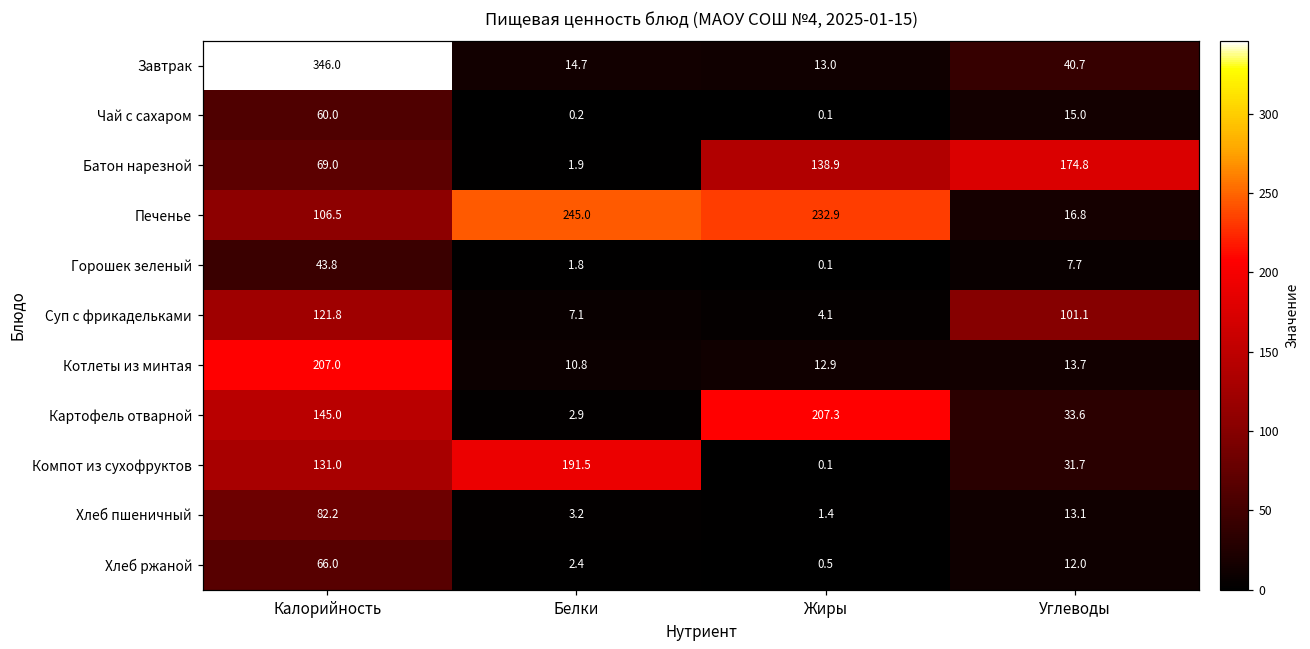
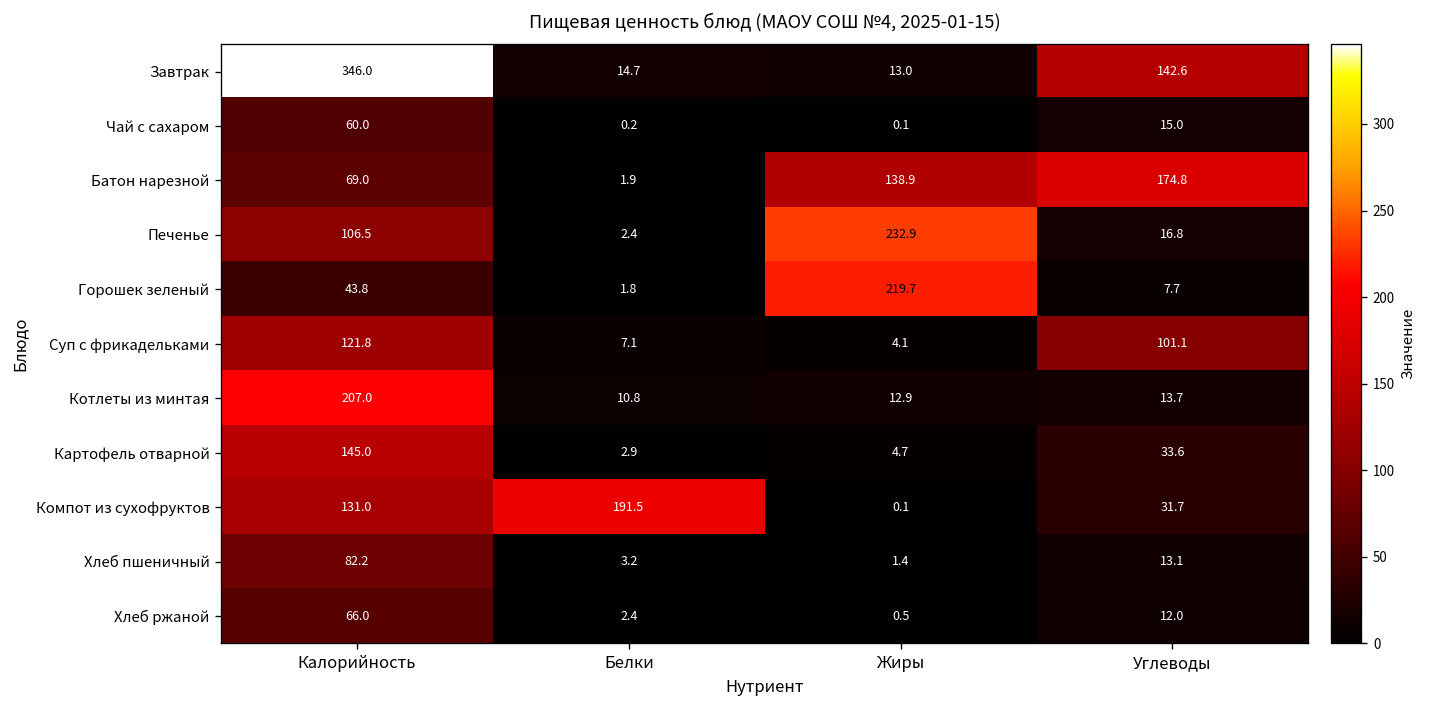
Завтрак, Углеводы: 40.7 -> 142.6
Печенье, Белки: 245.0 -> 2.4
Горошек зеленый, Жиры: 0.1 -> 219.7
Картофель отварной, Жиры: 207.3 -> 4.7
